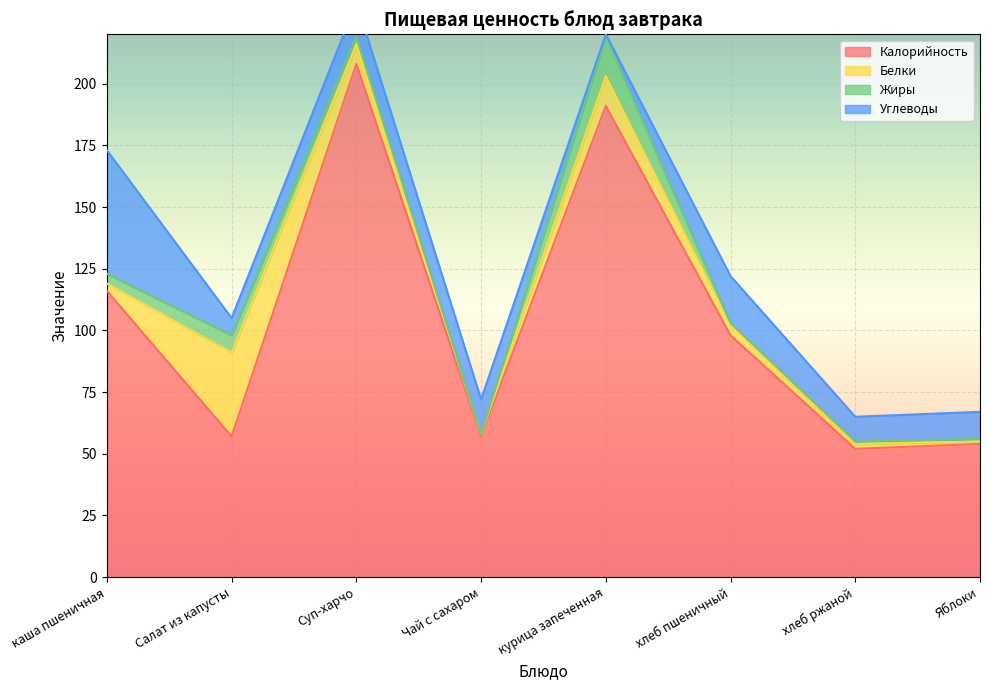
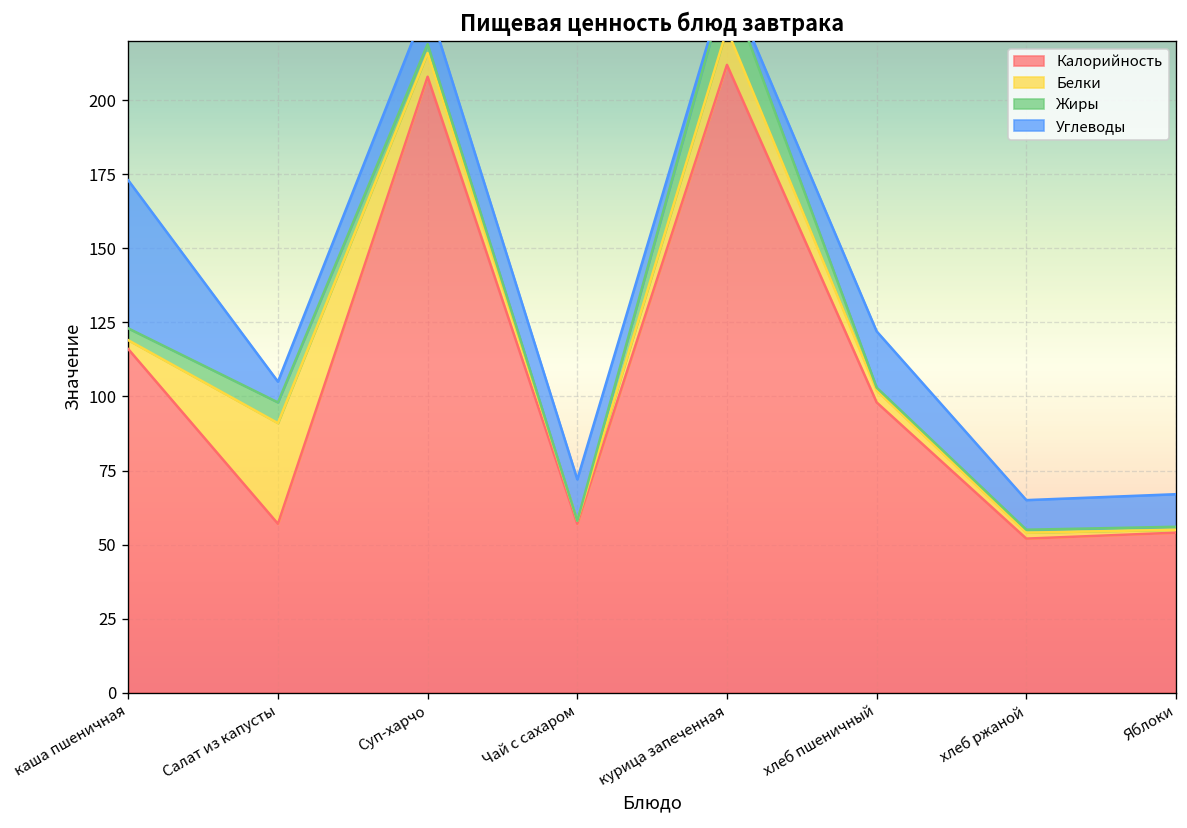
Калорийность, курица запеченная: 191 -> 212
